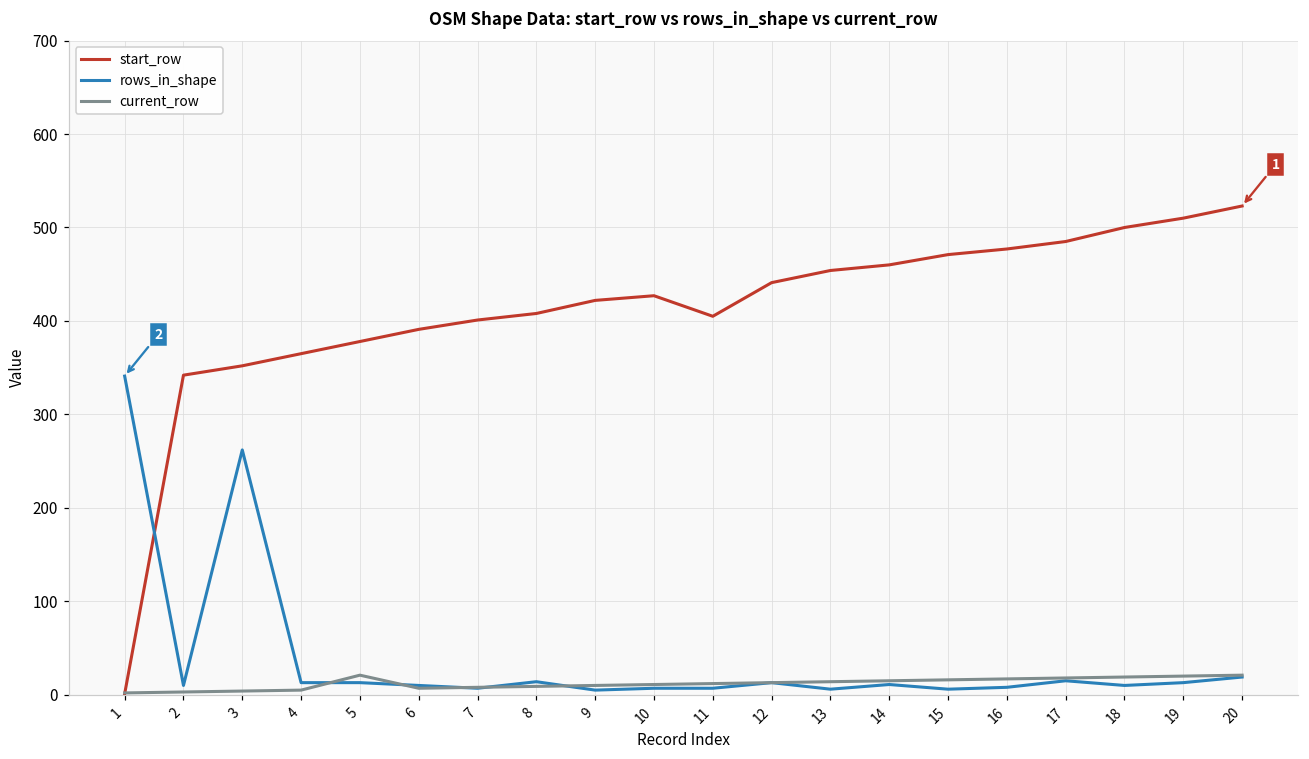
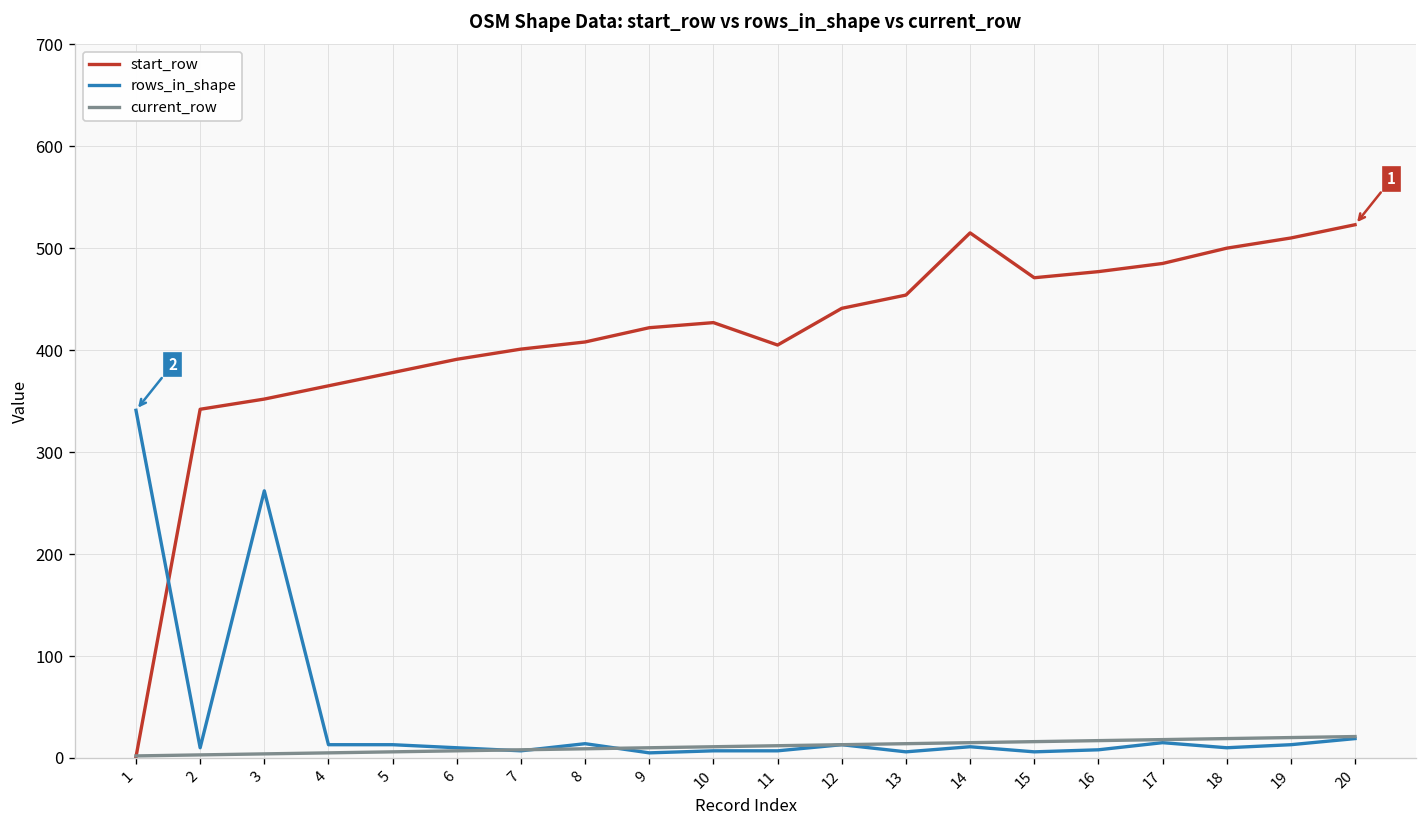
current_row, 5: 20 -> 10
start_row, 14: 460 -> 520
